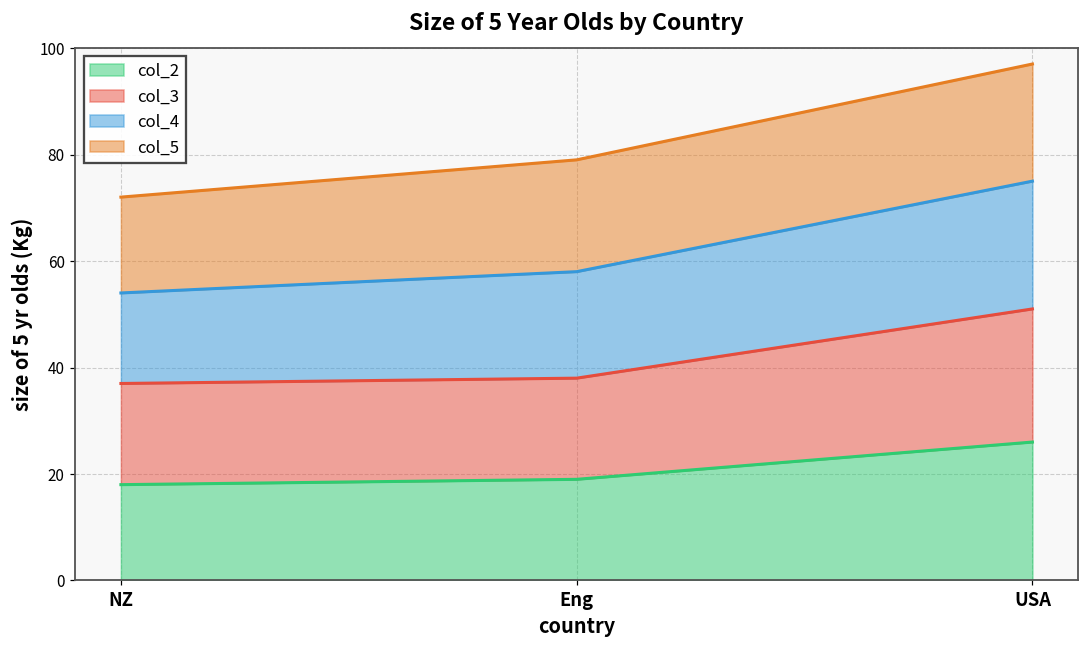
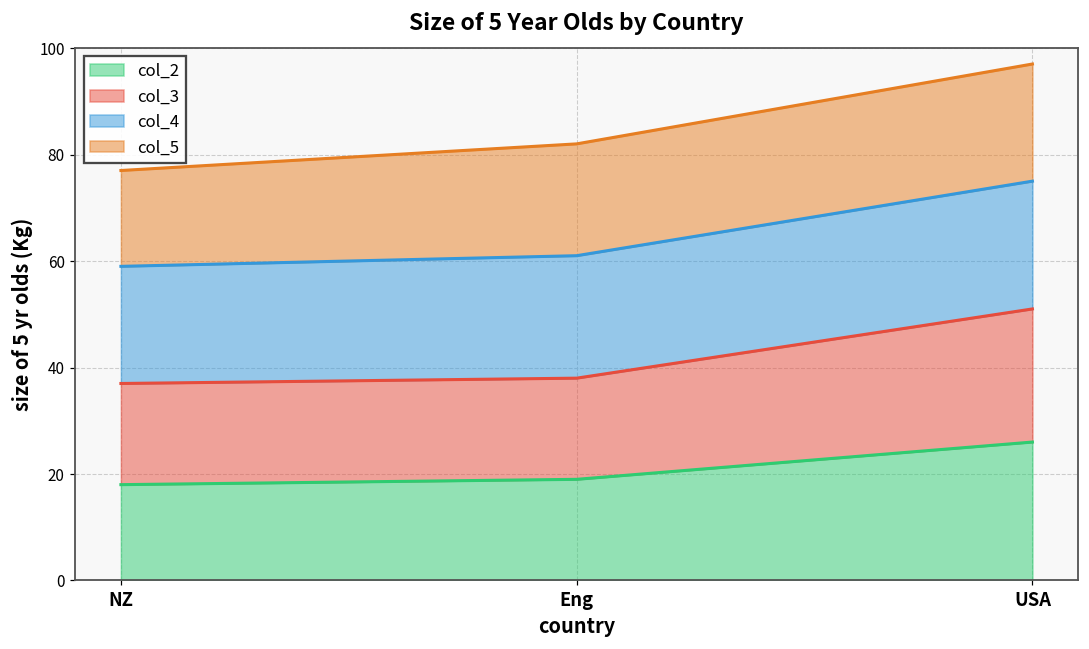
col_4, NZ: 17 -> 22
col_4, Eng: 20 -> 23
